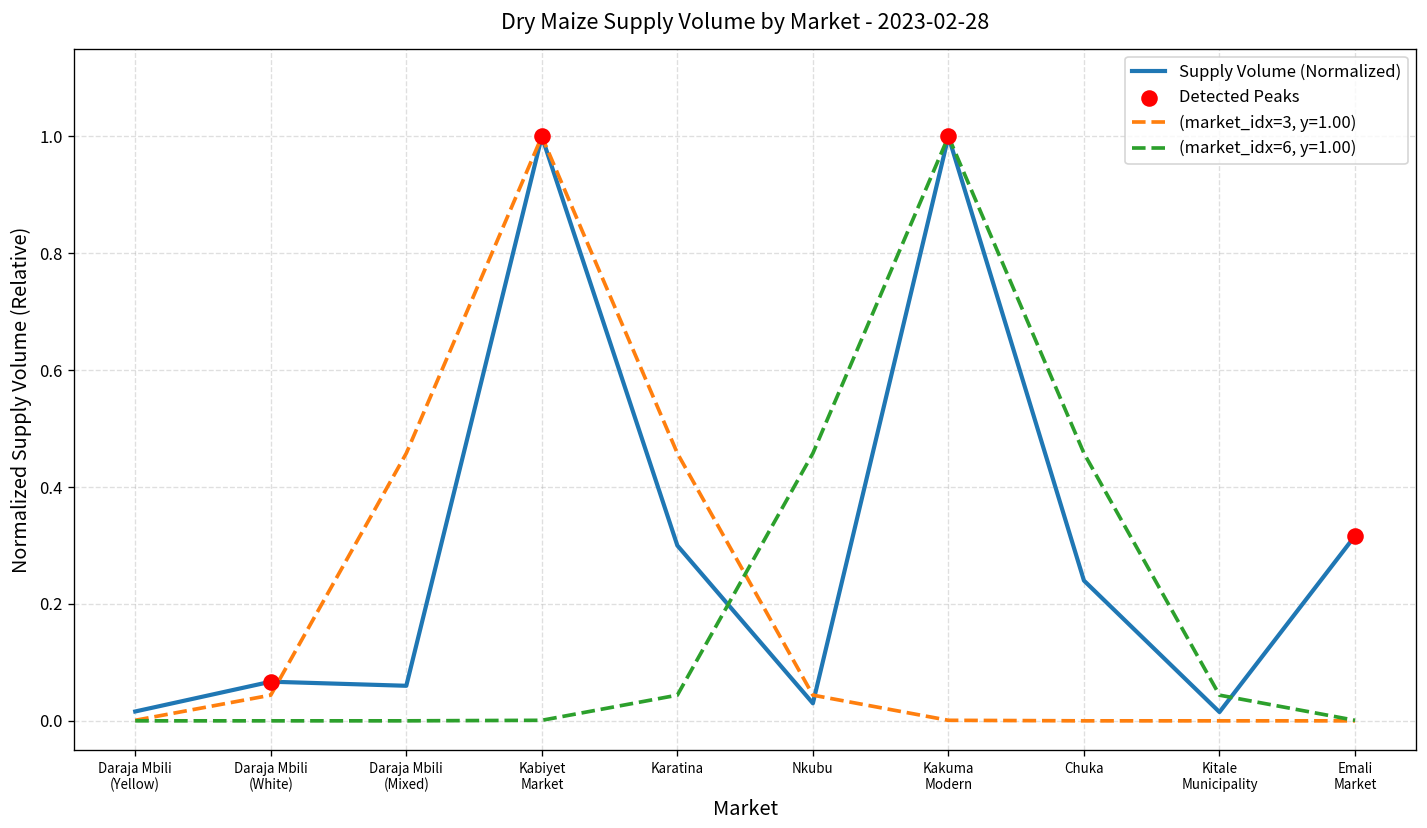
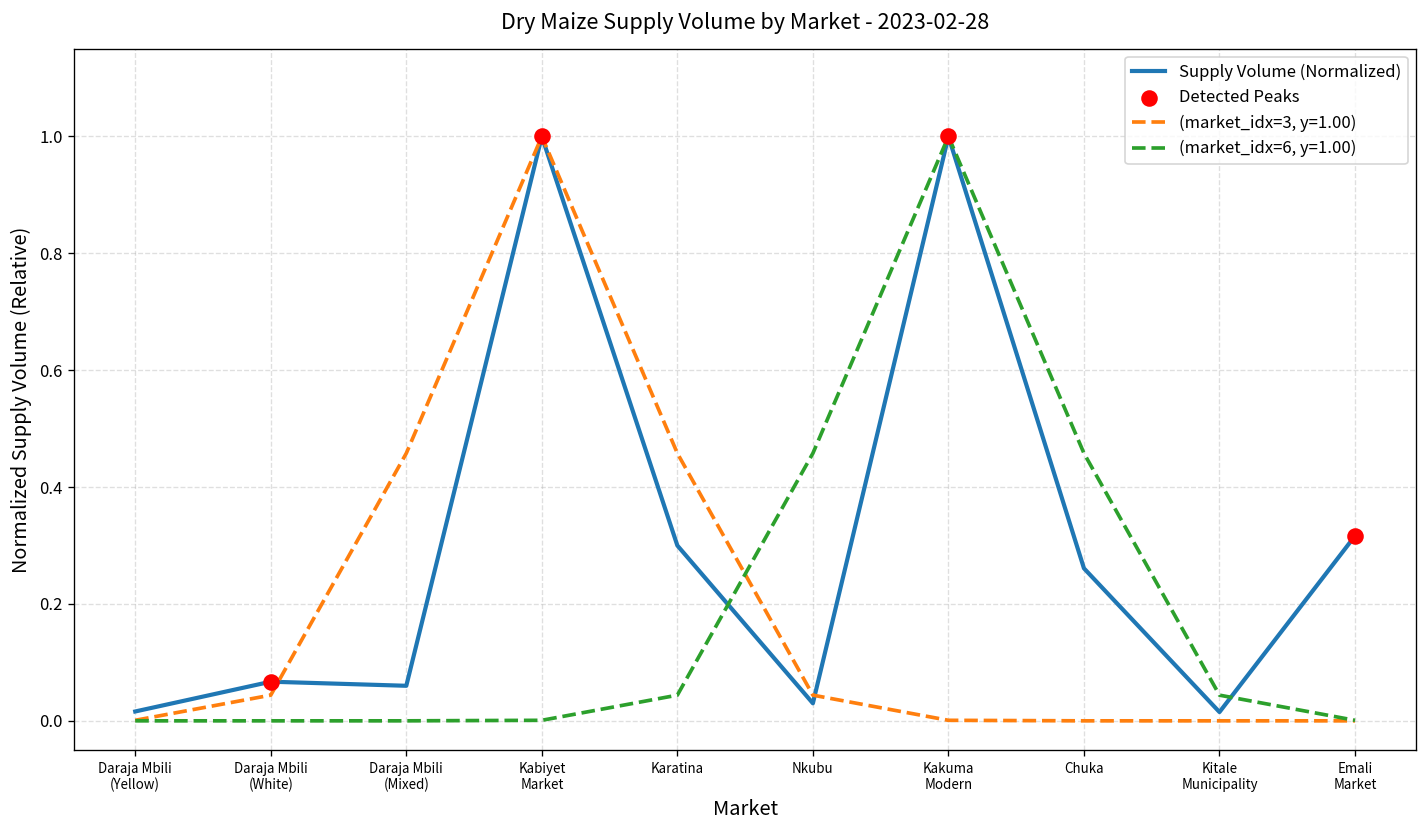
Supply Volume (Normalized), Chuka: 0.24 -> 0.26
